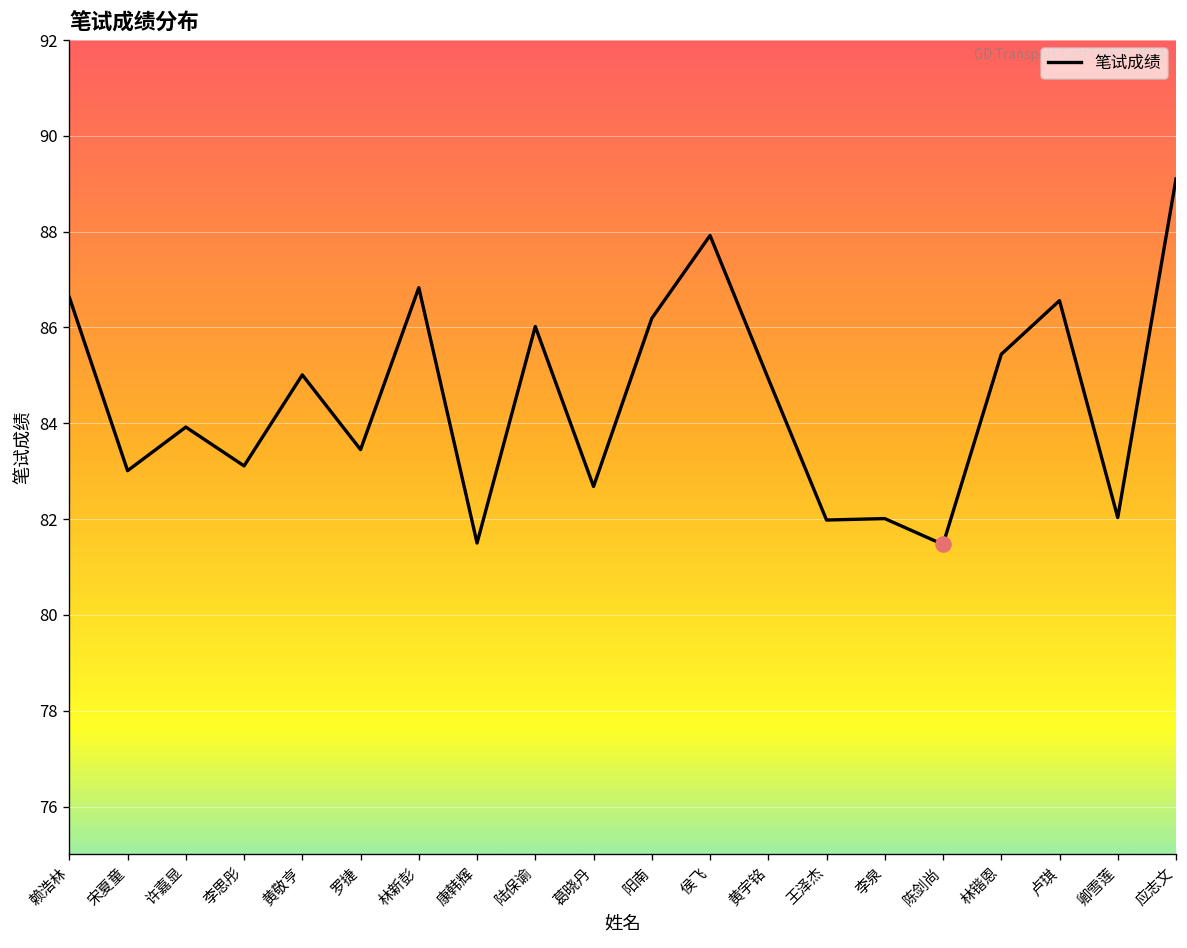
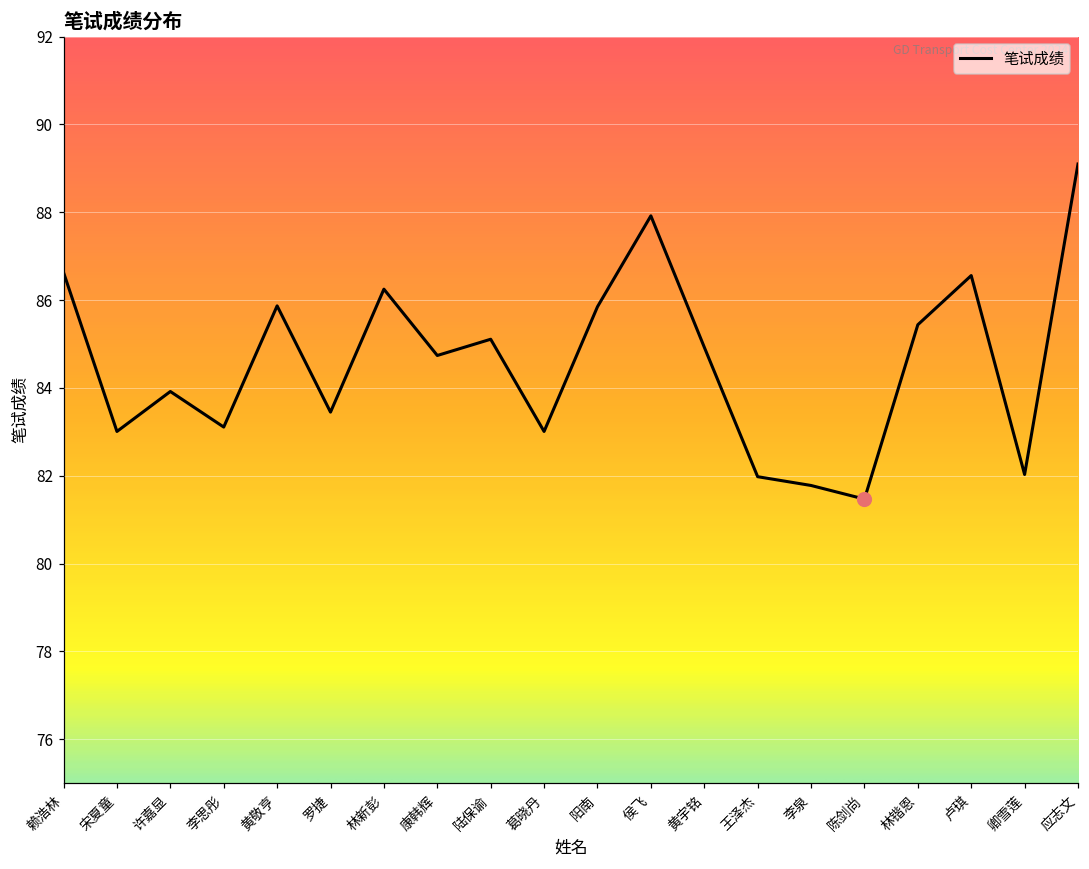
笔试成绩, 黄敬亨: 85.0 -> 85.9
笔试成绩, 林新彭: 86.8 -> 86.3
笔试成绩, 康韩辉: 81.5 -> 84.7
笔试成绩, 陆保谕: 86.0 -> 85.1
笔试成绩, 葛晓丹: 82.7 -> 83.0
笔试成绩, 阳南: 86.2 -> 85.9
笔试成绩, 李泉: 82.0 -> 81.8
